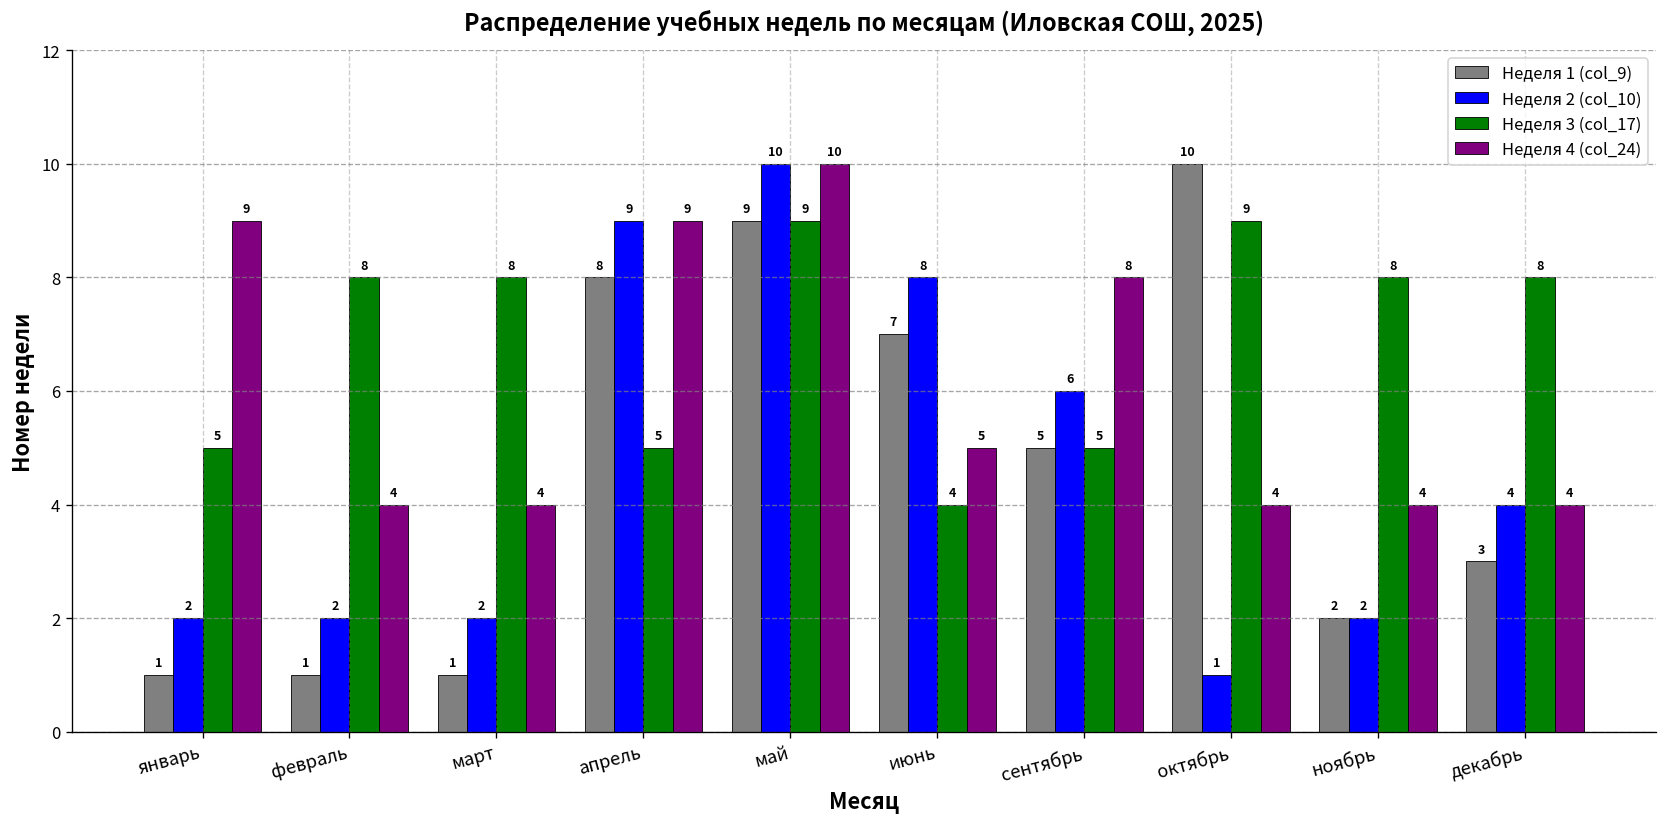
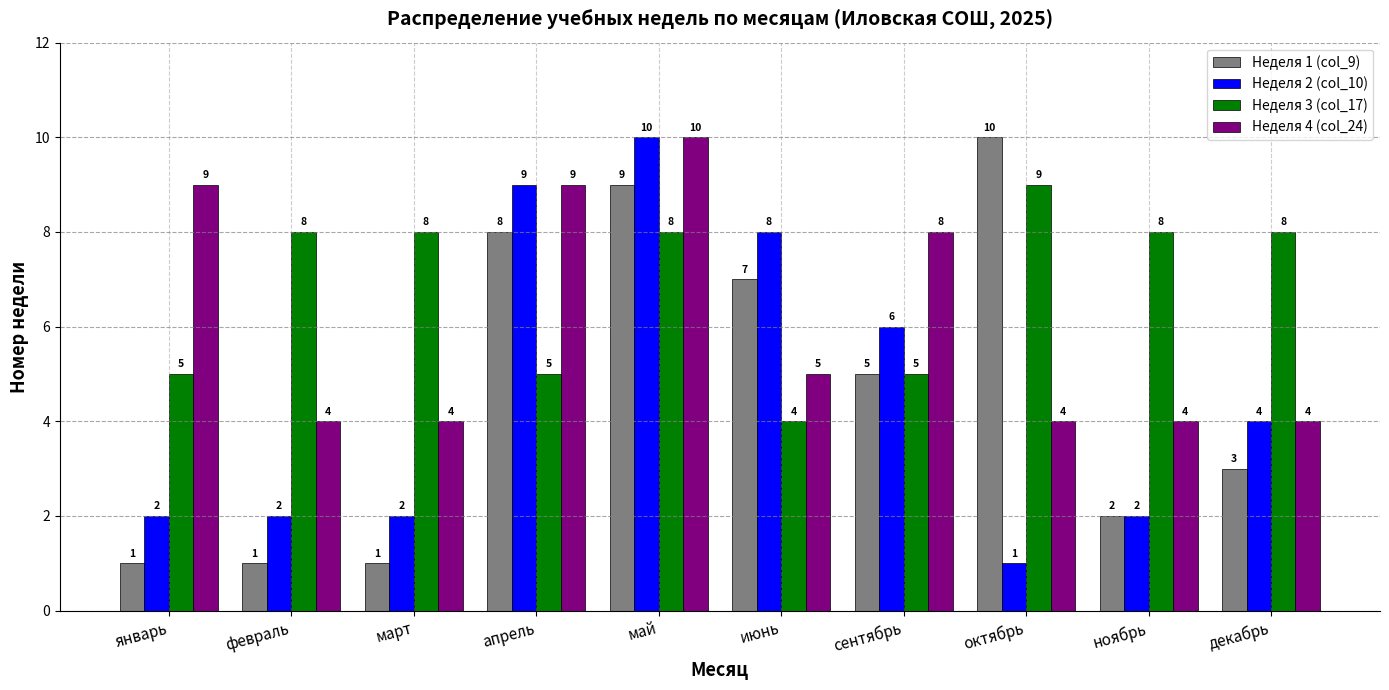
Неделя 3 (col_17), май: 9 -> 8
